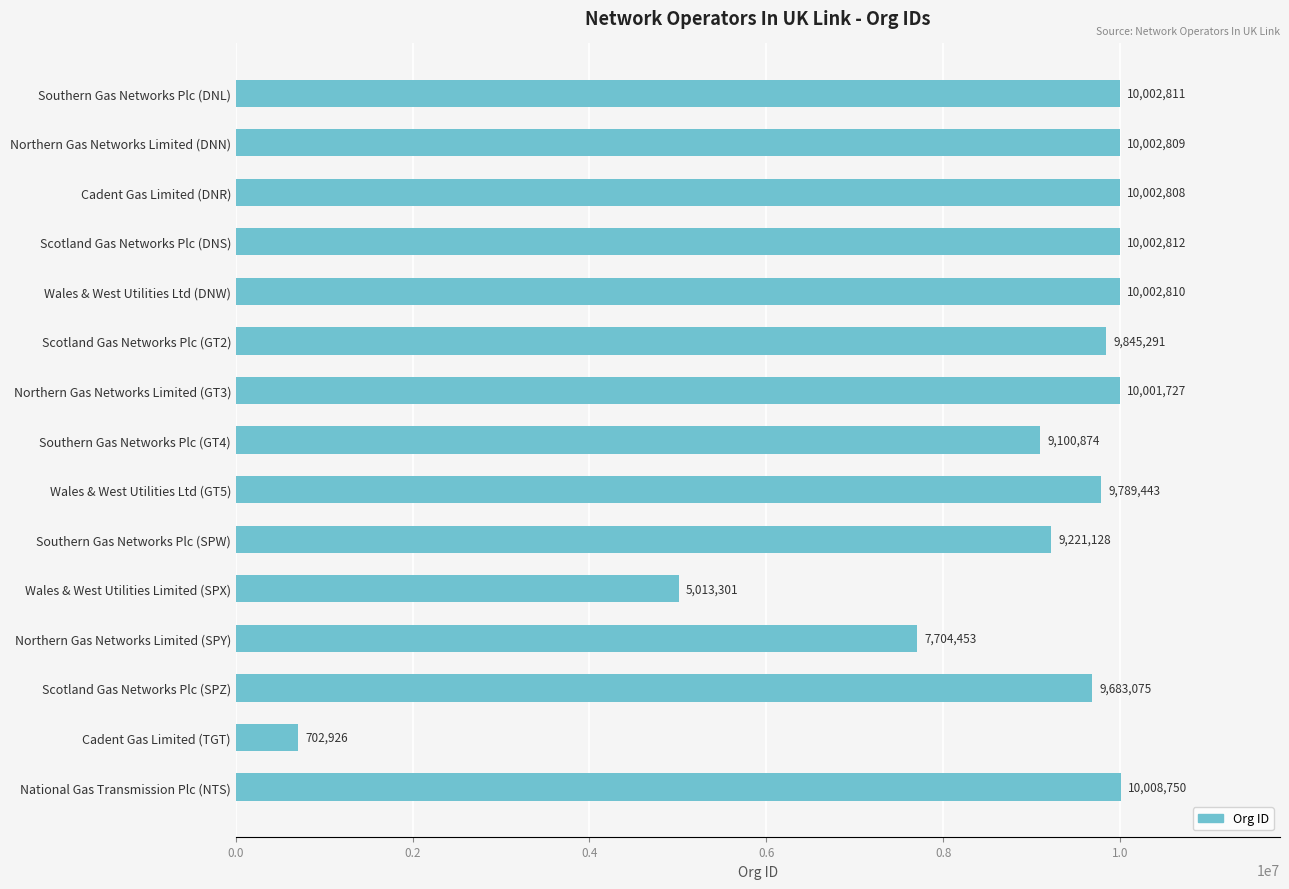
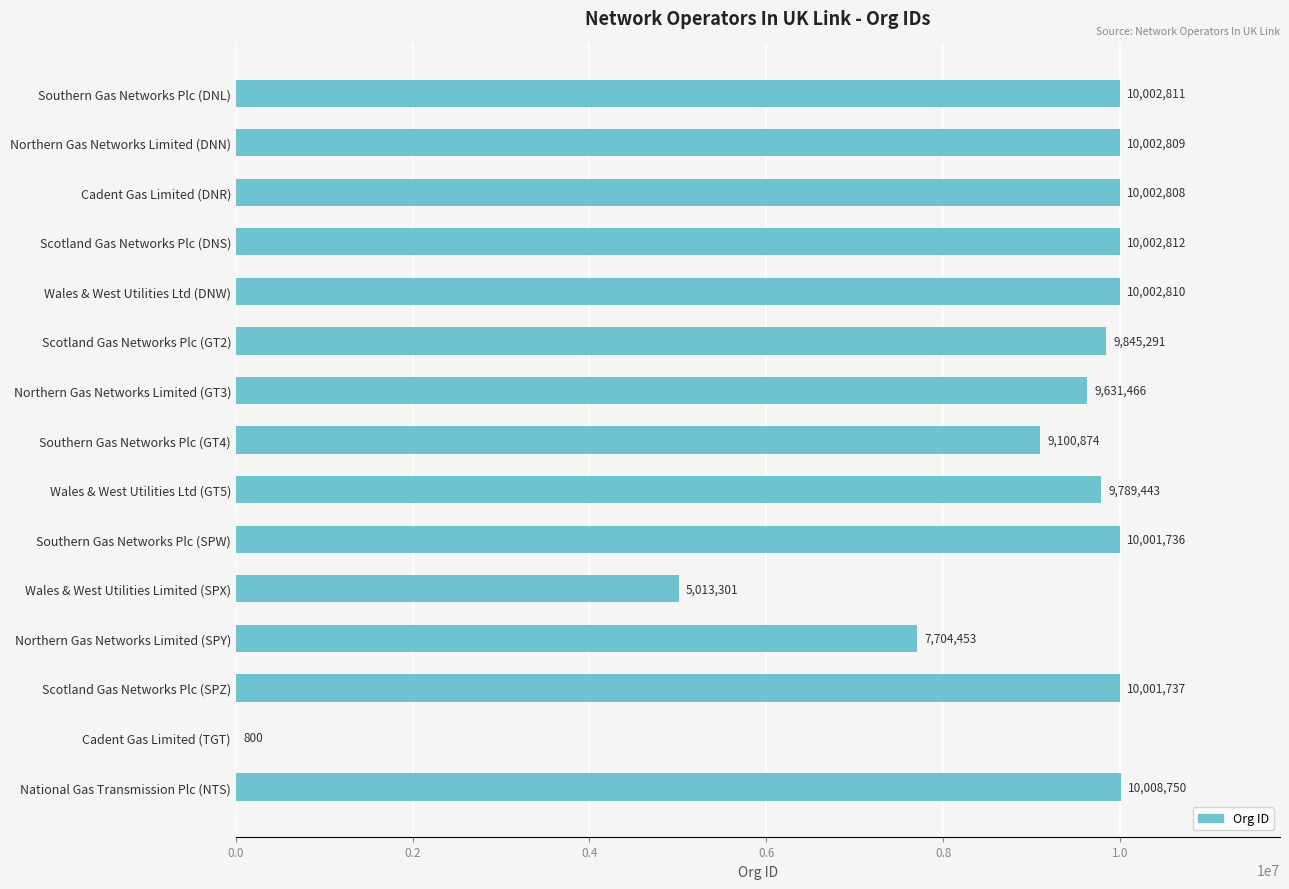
Northern Gas Networks Limited (GT3): 10,001,727 -> 9,631,466
Southern Gas Networks Plc (SPW): 9,221,128 -> 10,001,736
Scotland Gas Networks Plc (SPZ): 9,683,075 -> 10,001,737
Cadent Gas Limited (TGT): 702,926 -> 800
